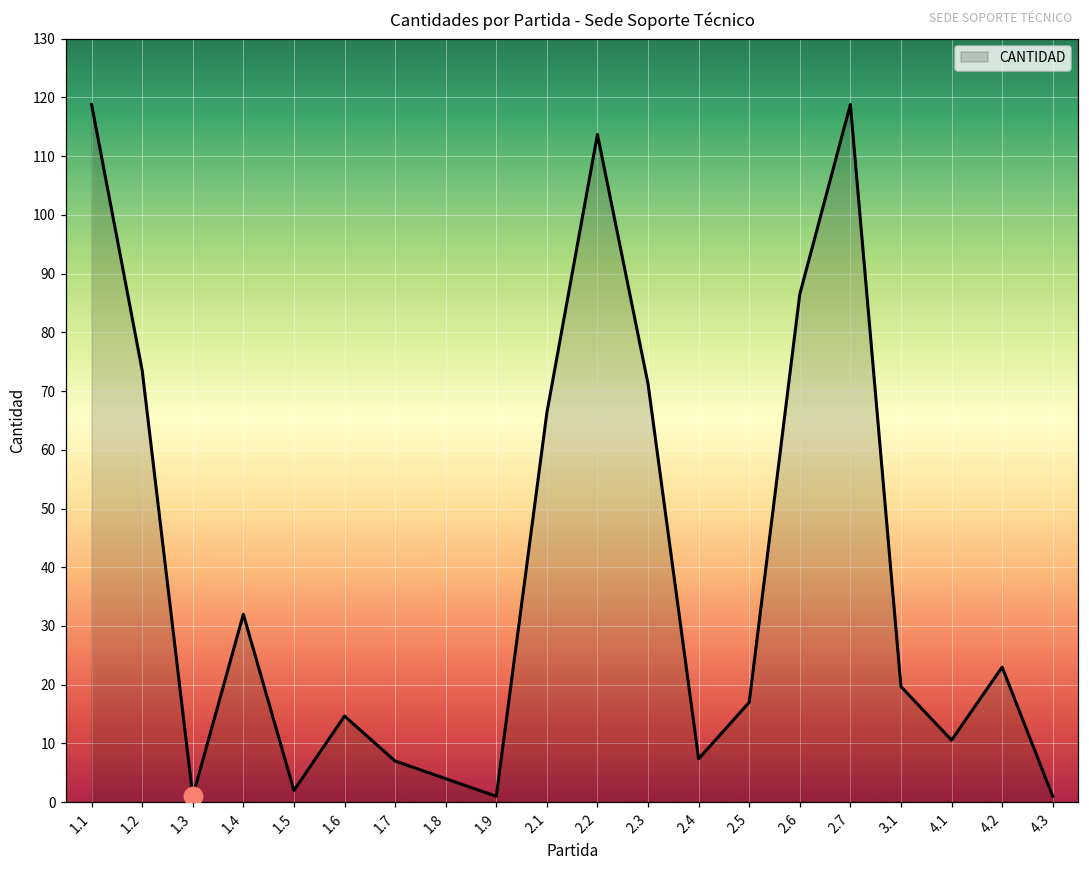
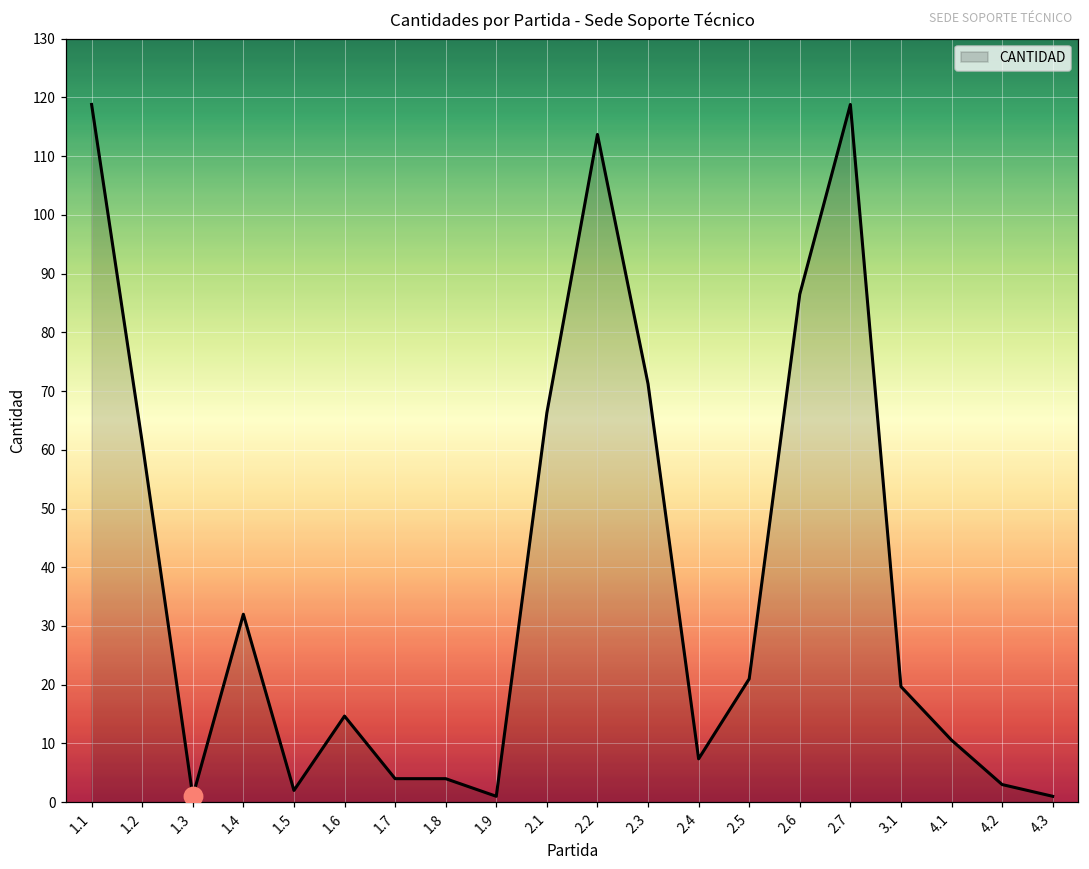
CANTIDAD, 1.2: 74 -> 61
CANTIDAD, 1.7: 7 -> 4
CANTIDAD, 2.5: 17 -> 21
CANTIDAD, 4.2: 23 -> 3
